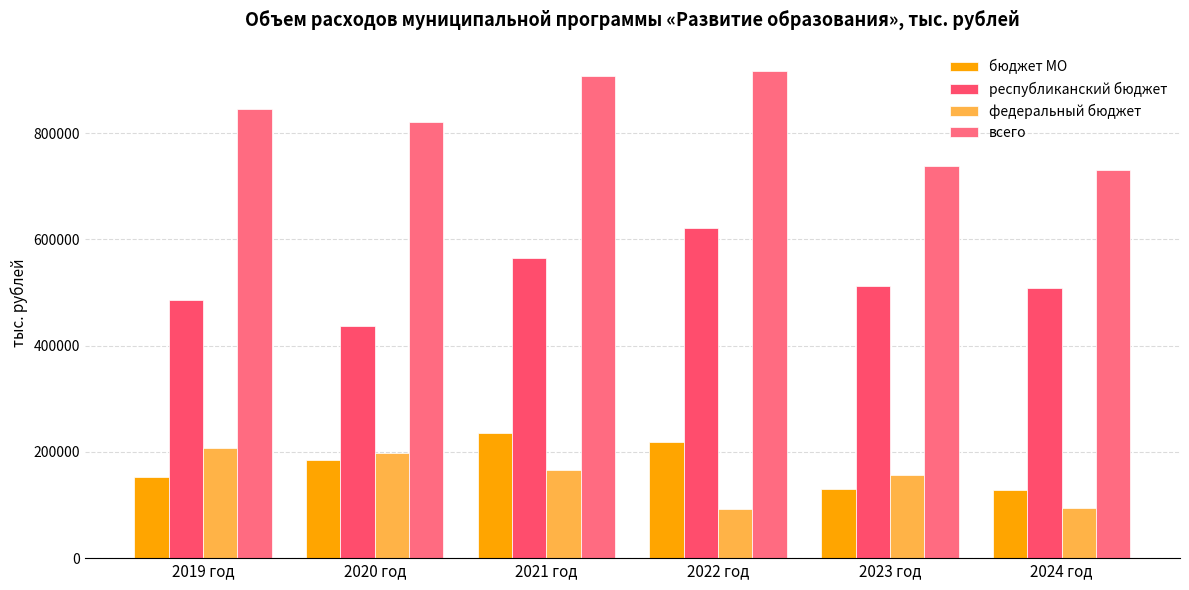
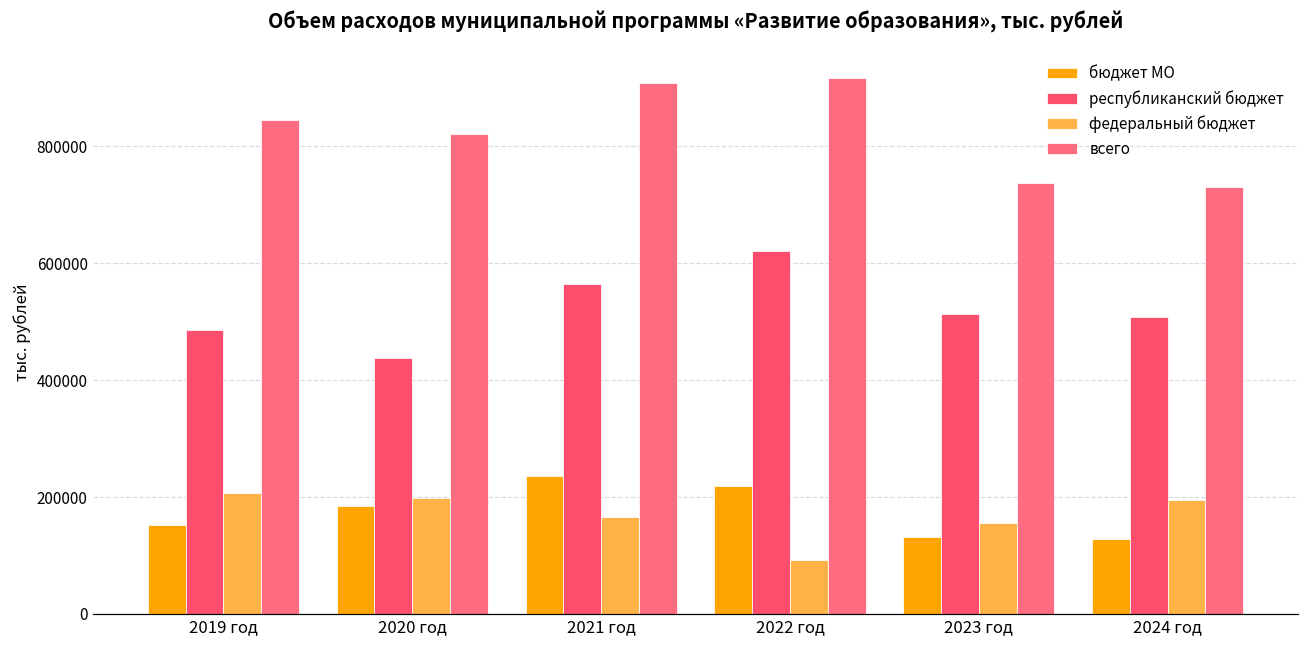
федеральный бюджет, 2024 год: 90000 -> 190000
